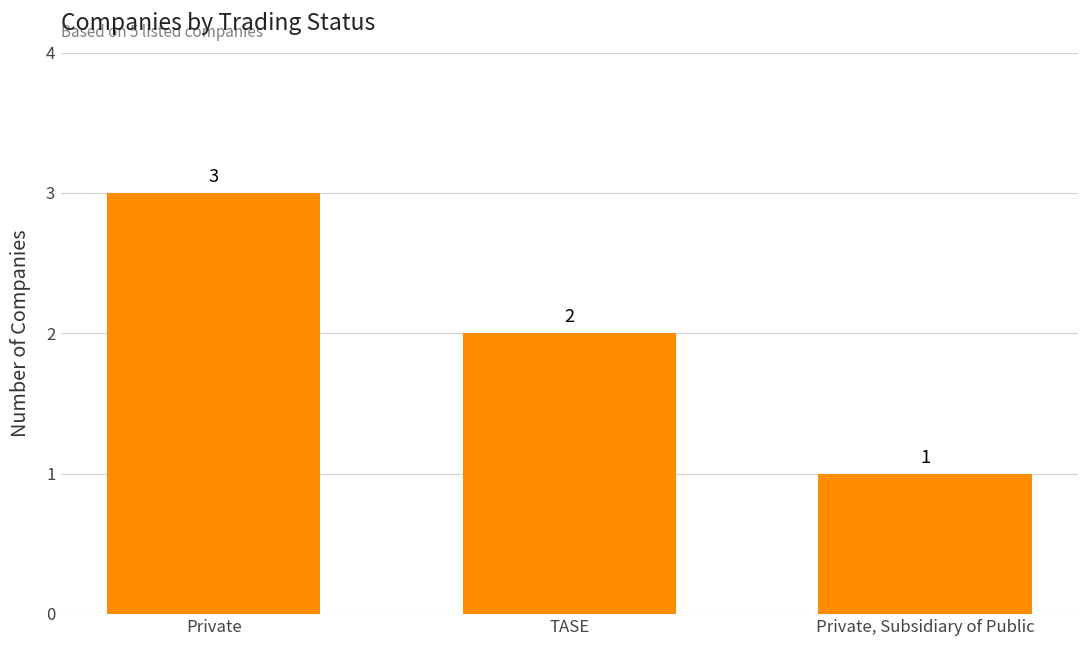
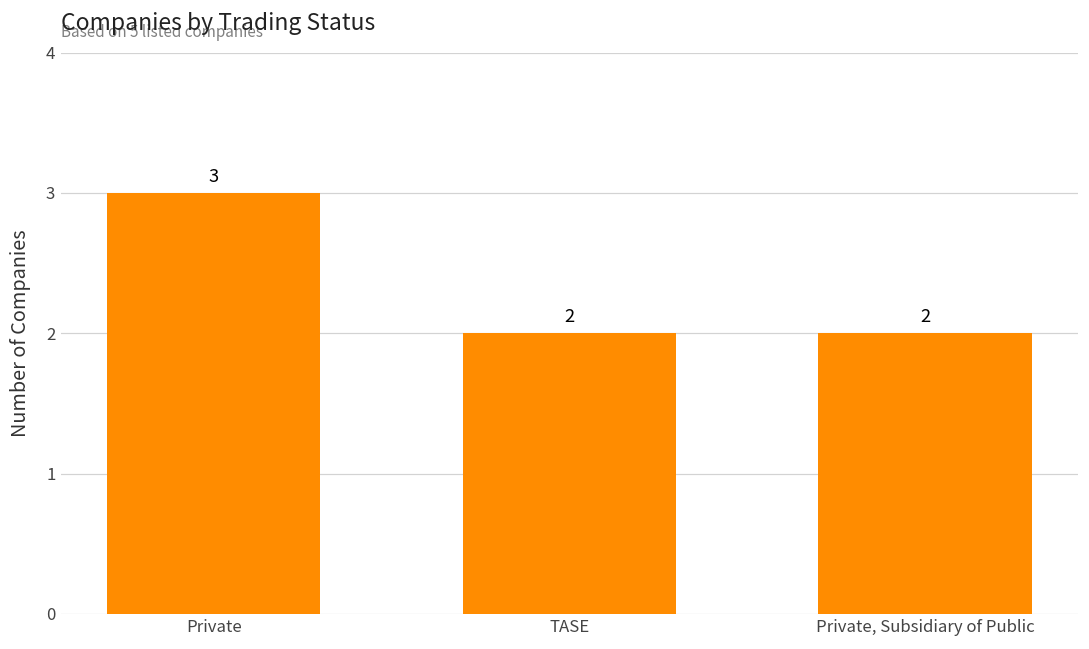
Private, Subsidiary of Public: 1 -> 2
